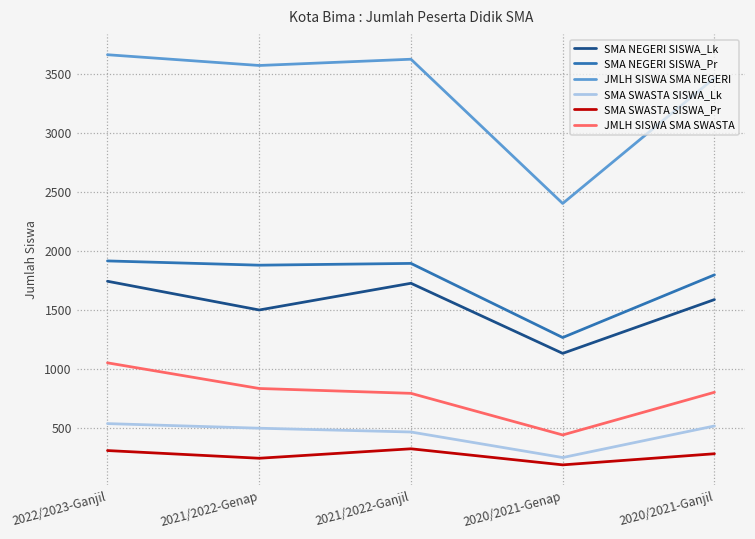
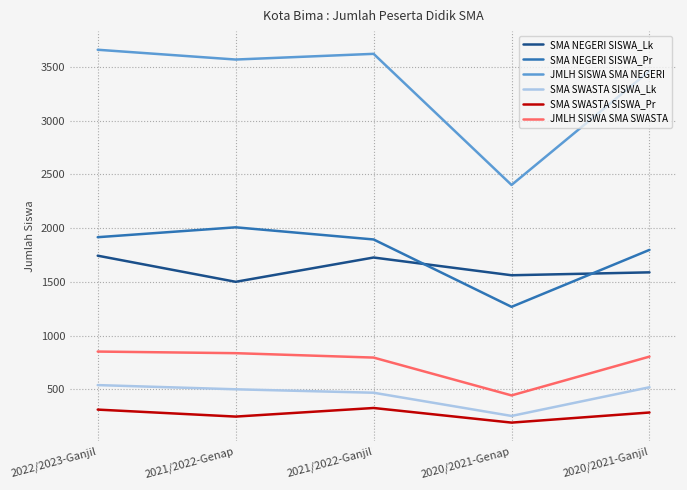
JMLH SISWA SMA SWASTA, 2022/2023-Ganjil: 1050 -> 850
SMA NEGERI SISWA_Pr, 2021/2022-Genap: 1880 -> 2010
SMA NEGERI SISWA_Lk, 2020/2021-Genap: 1130 -> 1560
